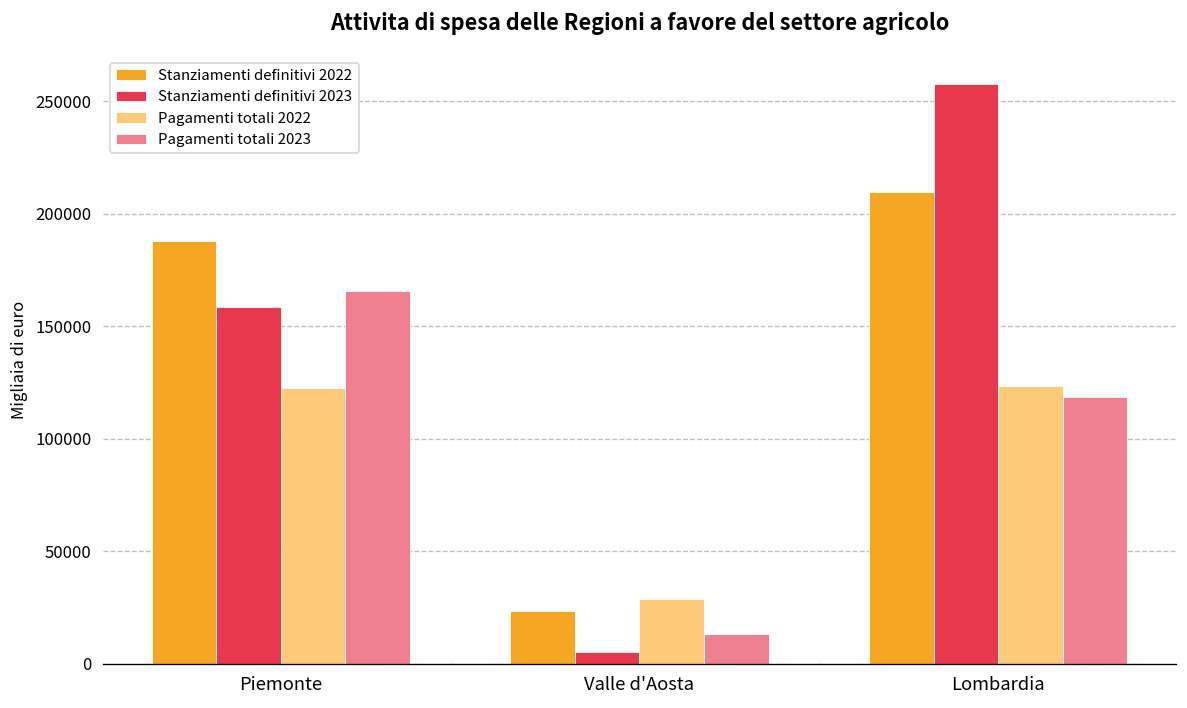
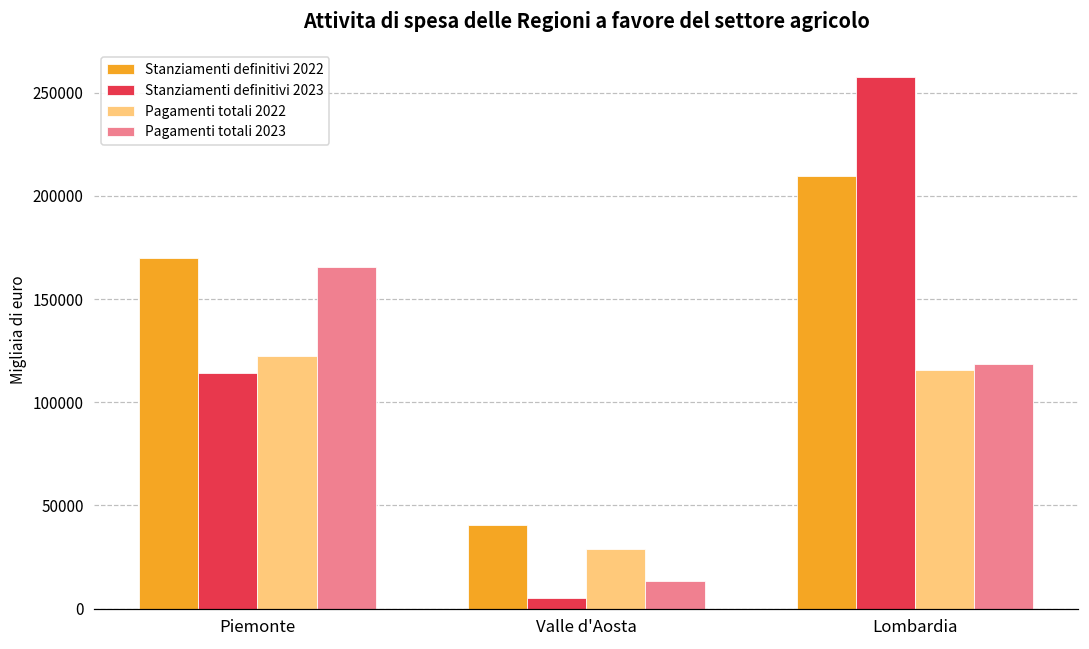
Stanziamenti definitivi 2022, Piemonte: 188000 -> 170000
Stanziamenti definitivi 2023, Piemonte: 159000 -> 114000
Stanziamenti definitivi 2022, Valle d'Aosta: 23000 -> 40000
Pagamenti totali 2022, Lombardia: 123000 -> 116000
